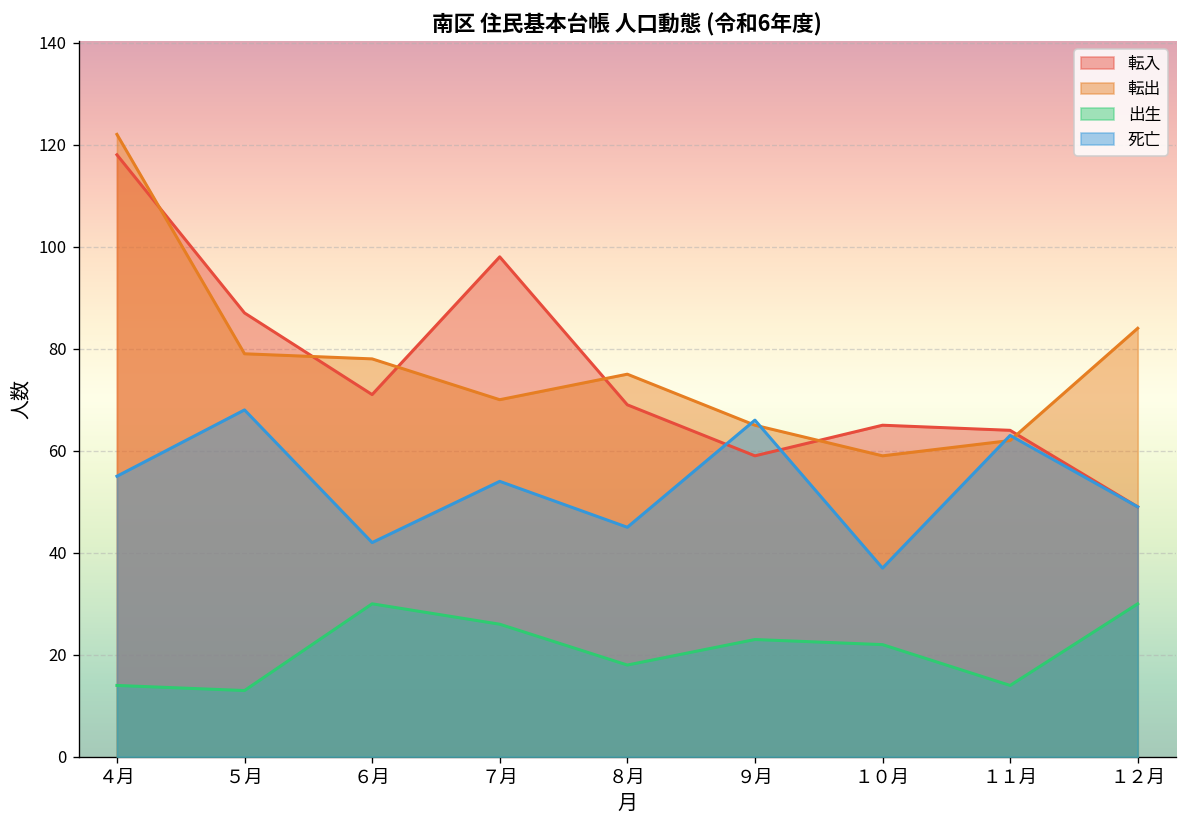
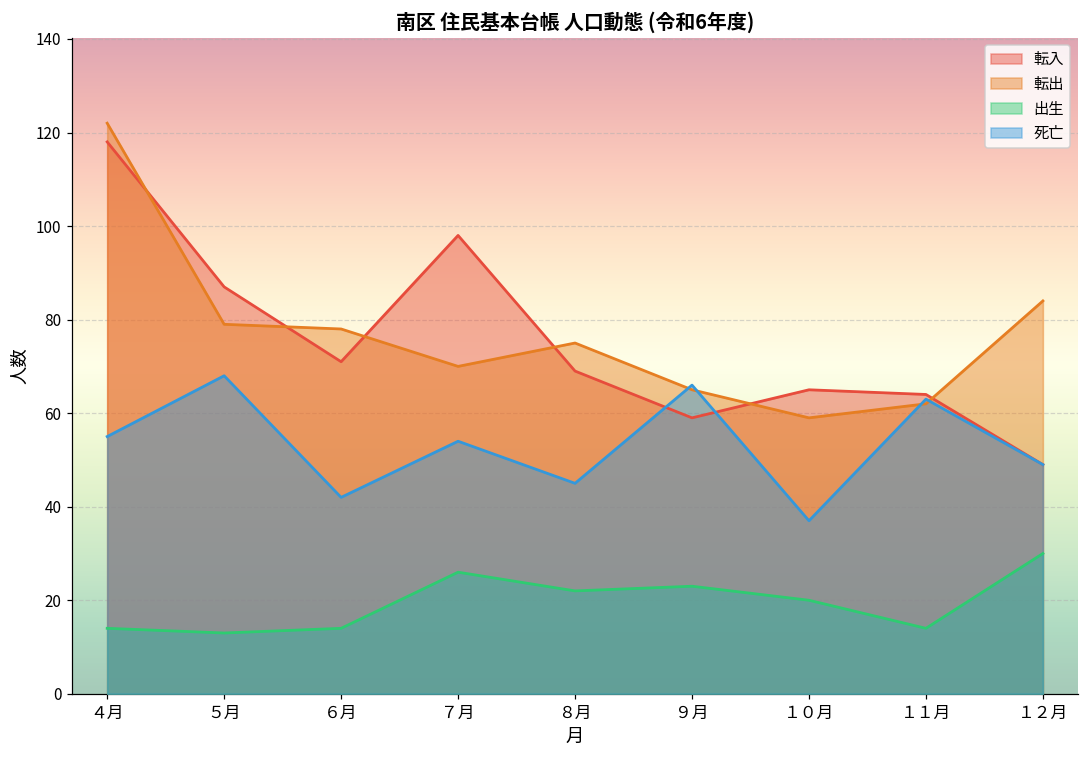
出生, ６月: 30 -> 14
出生, ８月: 18 -> 22
出生, １０月: 22 -> 20
